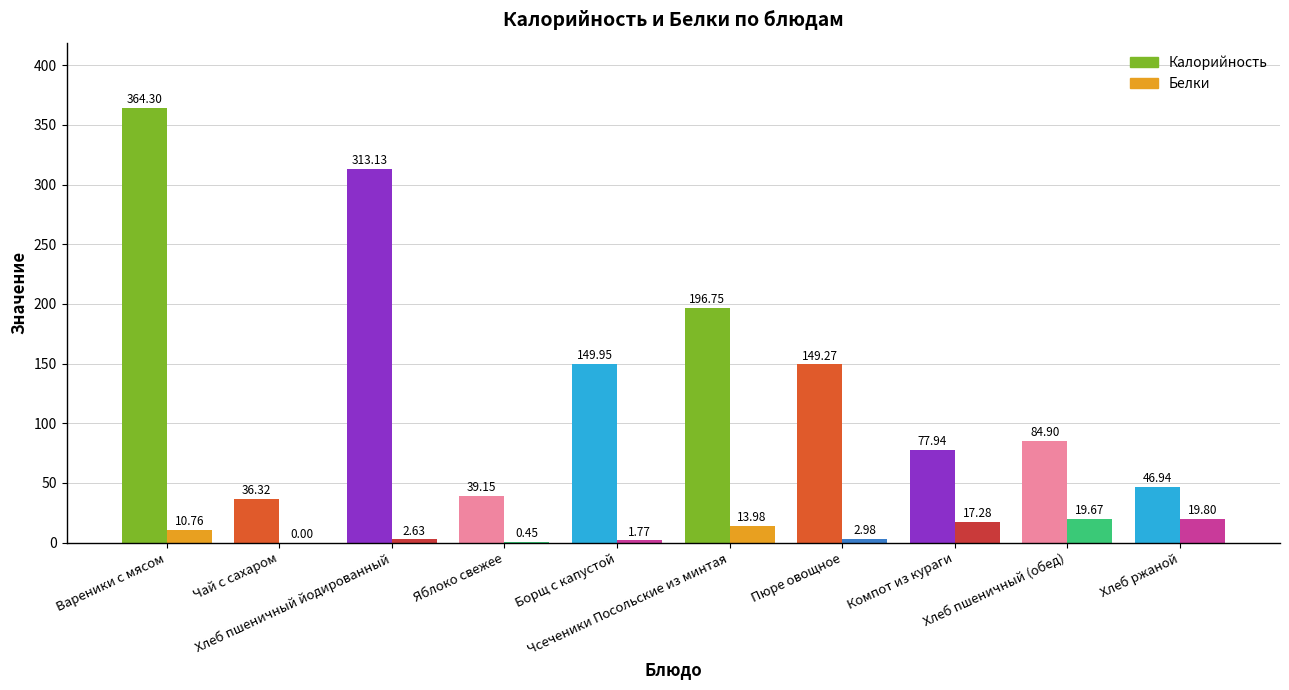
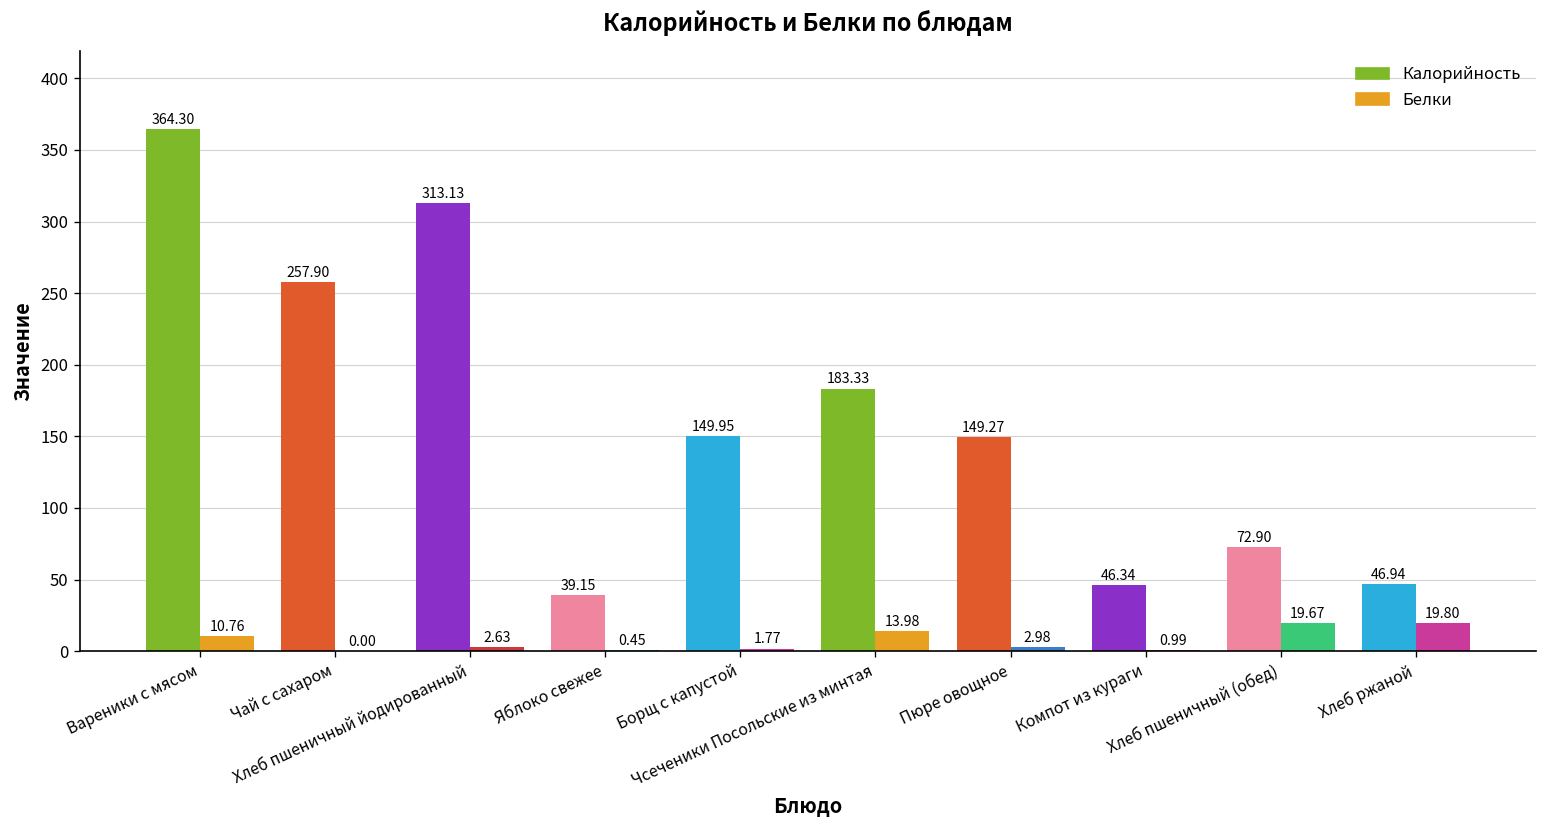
Калорийность, Чай с сахаром: 36.32 -> 257.90
Калорийность, Чсеченики Посольские из минтая: 196.75 -> 183.33
Калорийность, Компот из кураги: 77.94 -> 46.34
Белки, Компот из кураги: 17.28 -> 0.99
Калорийность, Хлеб пшеничный (обед): 84.90 -> 72.90
